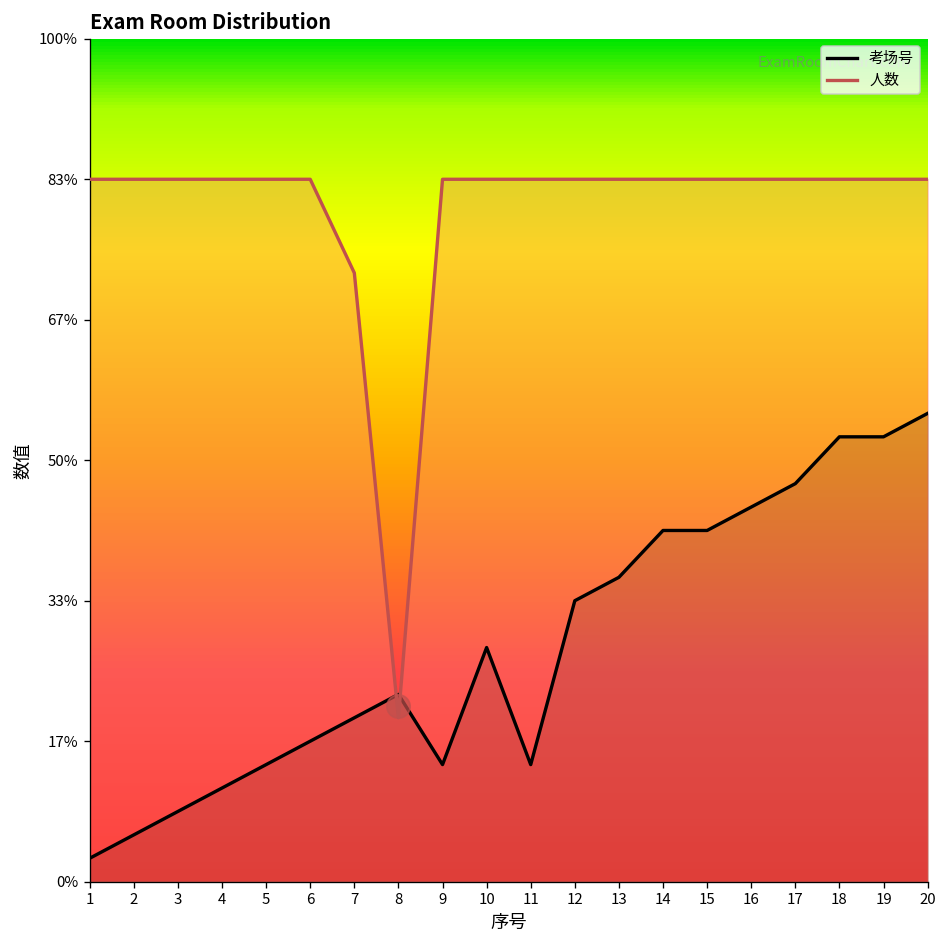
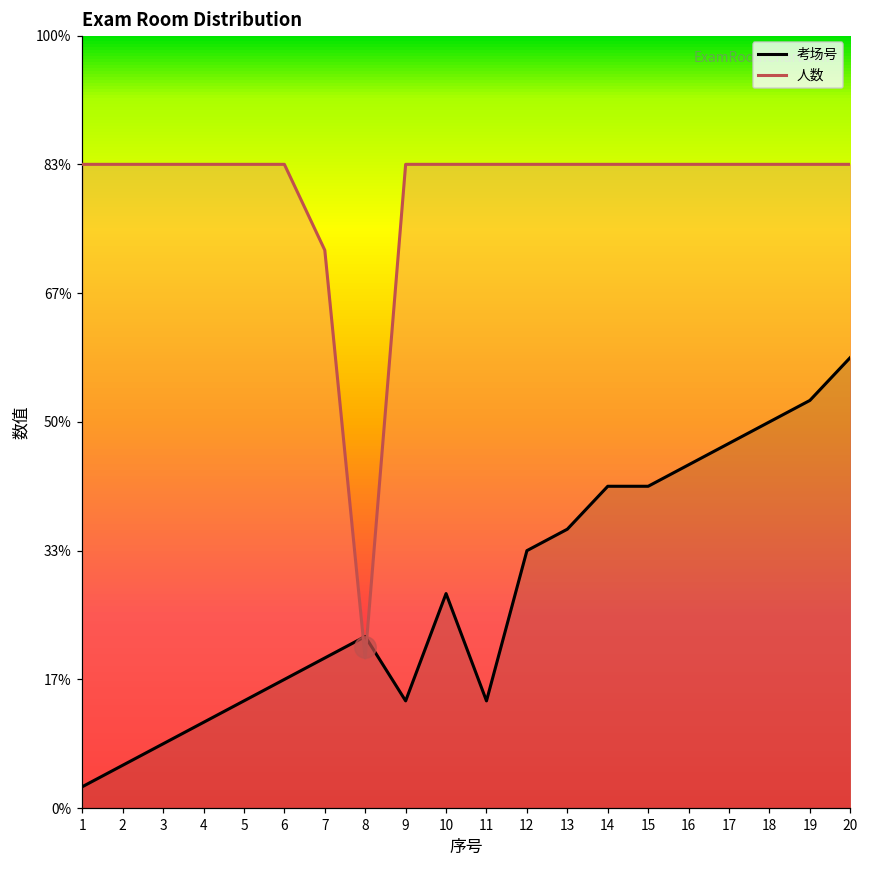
考场号, 18: 53% -> 50%
考场号, 20: 56% -> 58%
